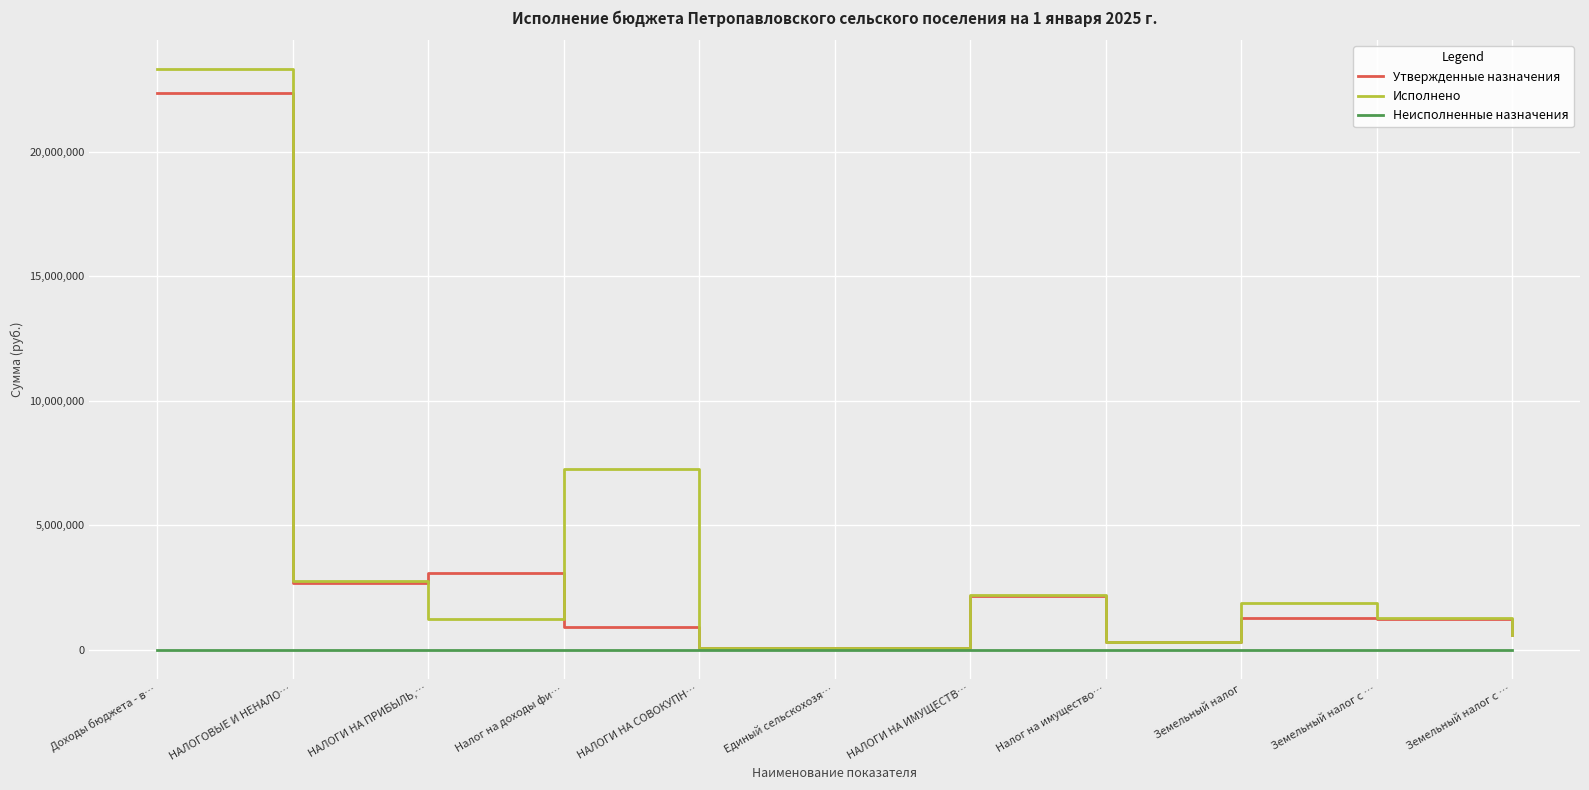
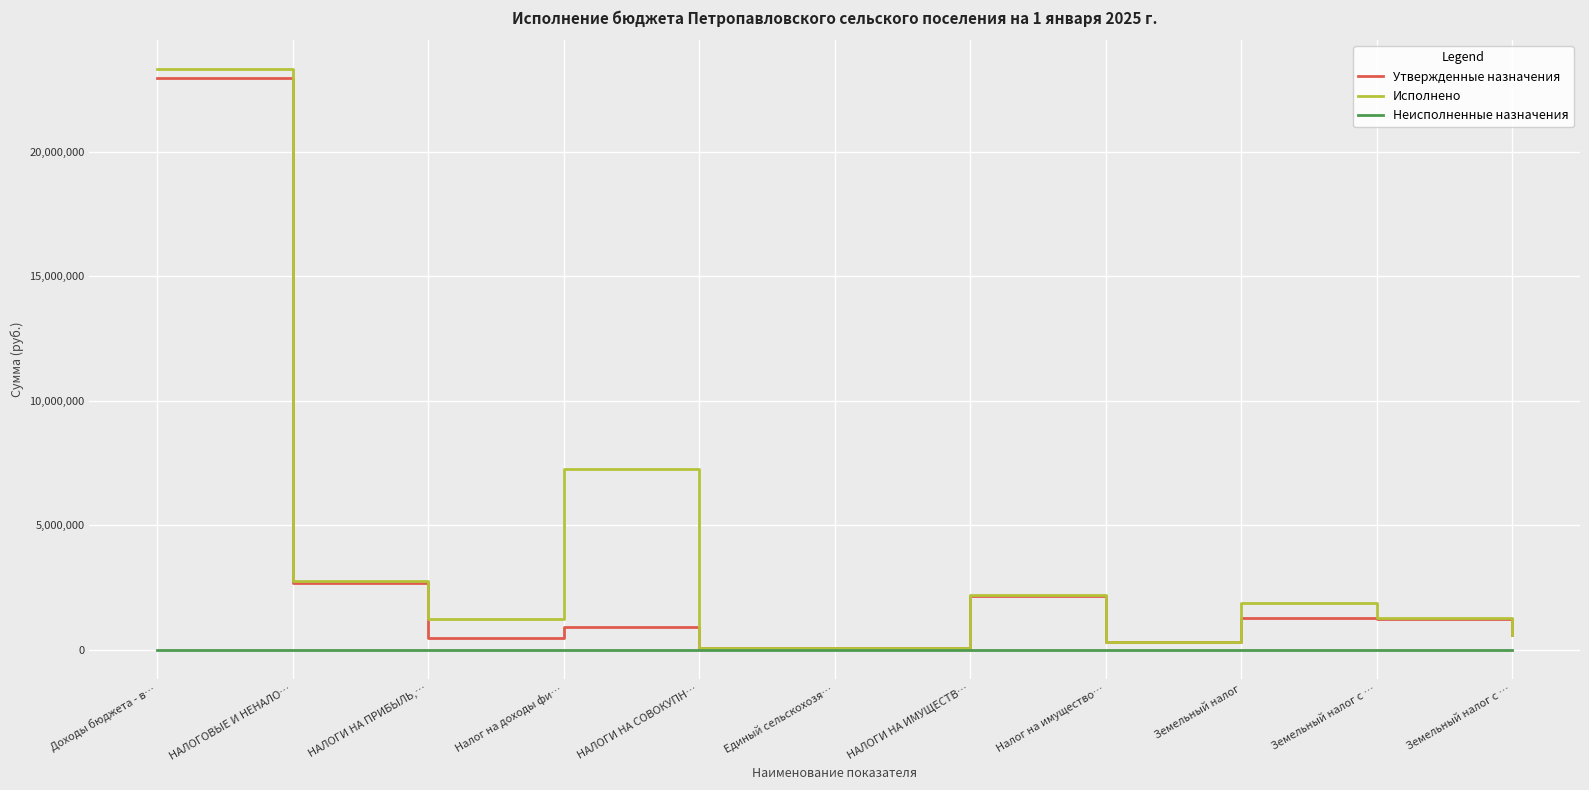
Утвержденные назначения, Доходы бюджета - в…: 22,300,000 -> 23,000,000
Утвержденные назначения, НАЛОГИ НА ПРИБЫЛЬ,…: 3,100,000 -> 500,000
